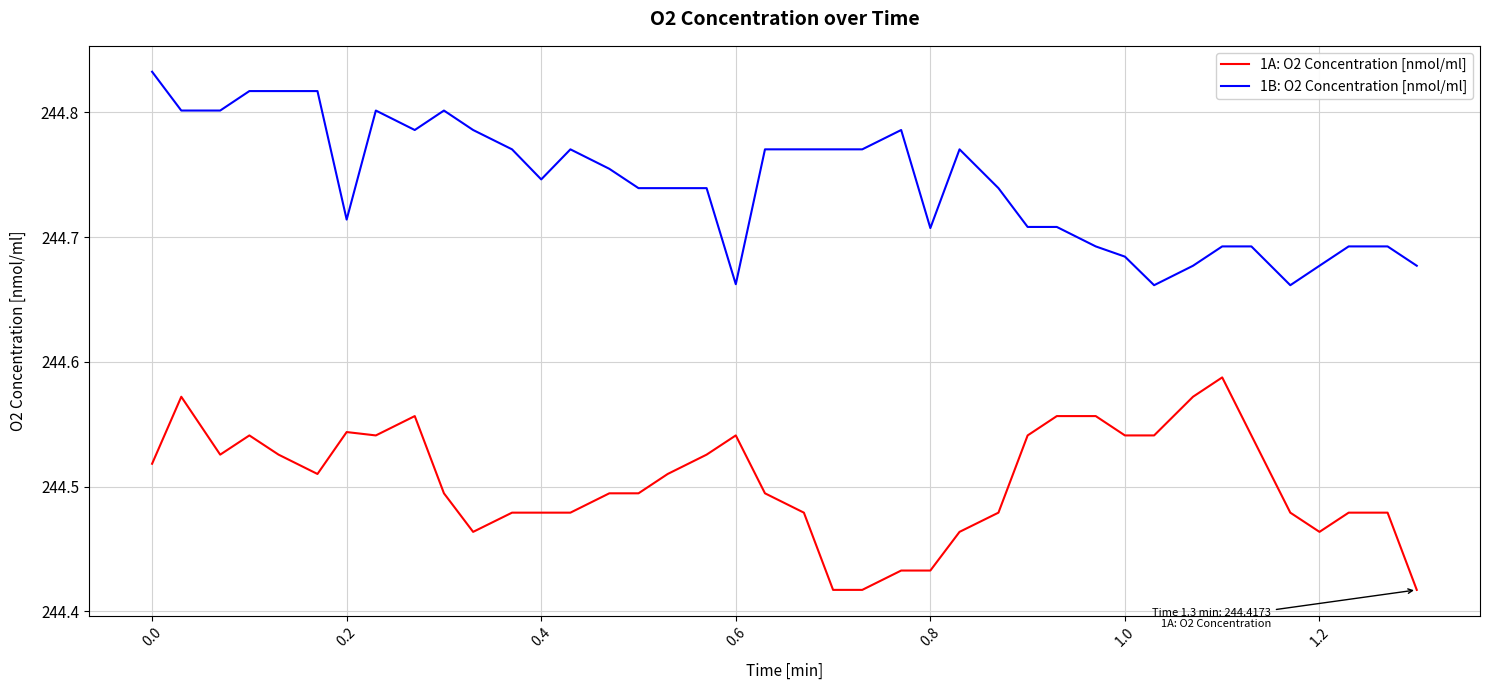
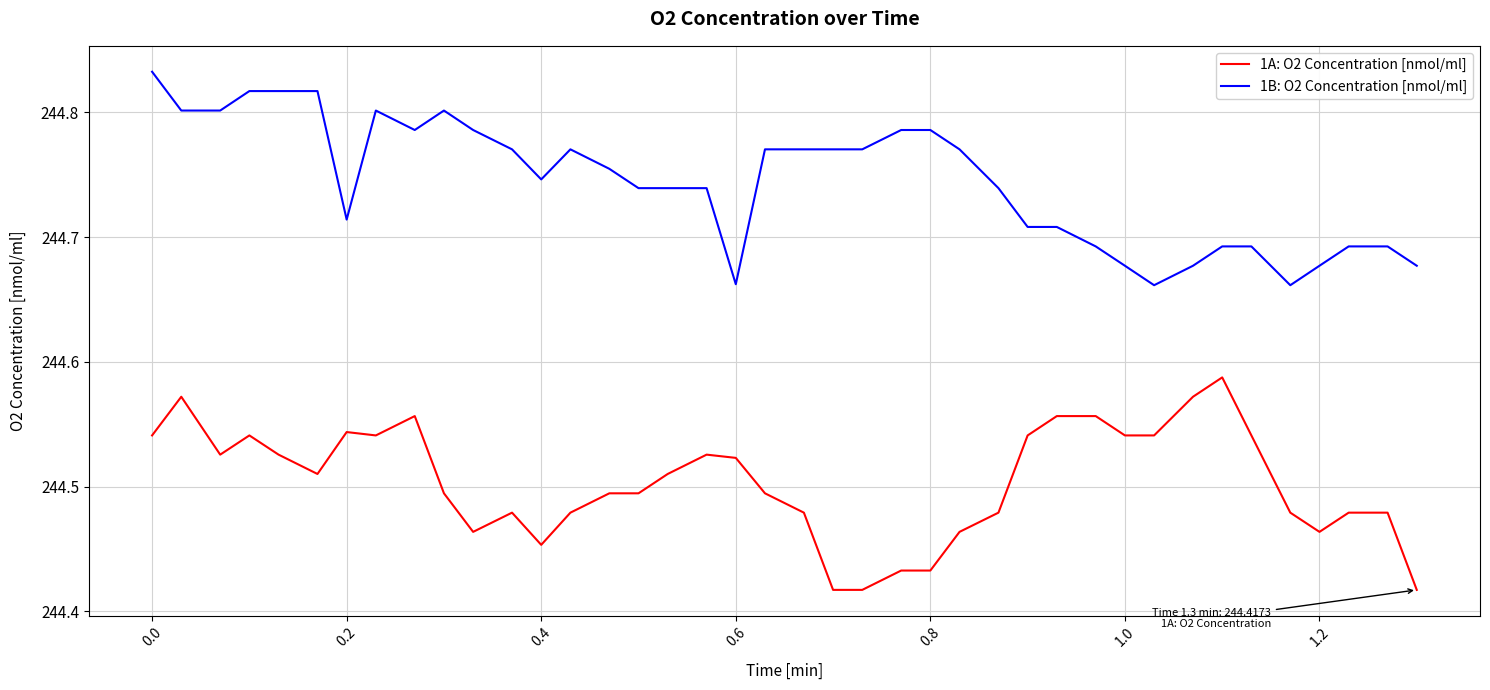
1A: O2 Concentration [nmol/ml], 0.0: 244.518 -> 244.541
1A: O2 Concentration [nmol/ml], 0.4: 244.479 -> 244.453
1A: O2 Concentration [nmol/ml], 0.6: 244.541 -> 244.523
1B: O2 Concentration [nmol/ml], 0.8: 244.707 -> 244.786
1B: O2 Concentration [nmol/ml], 1.0: 244.684 -> 244.677
